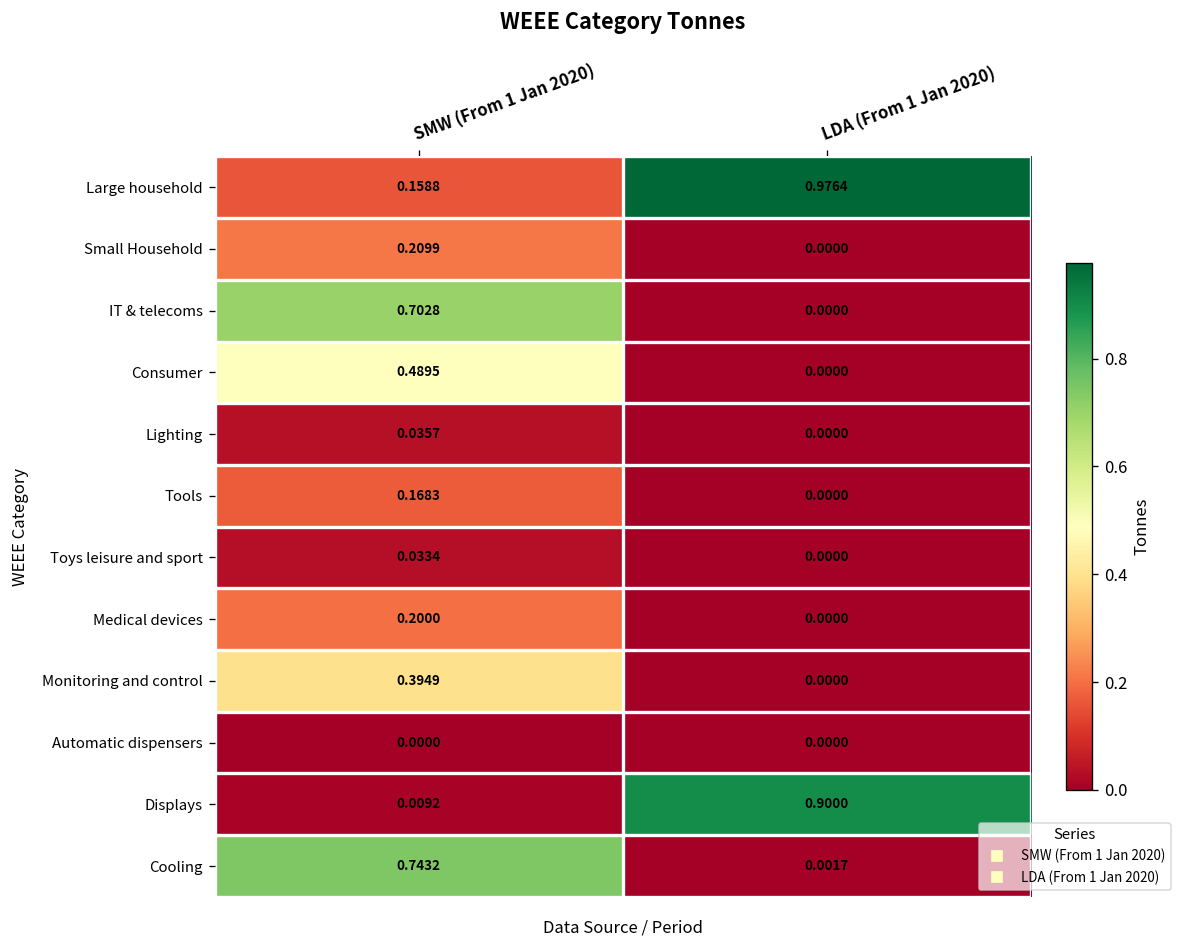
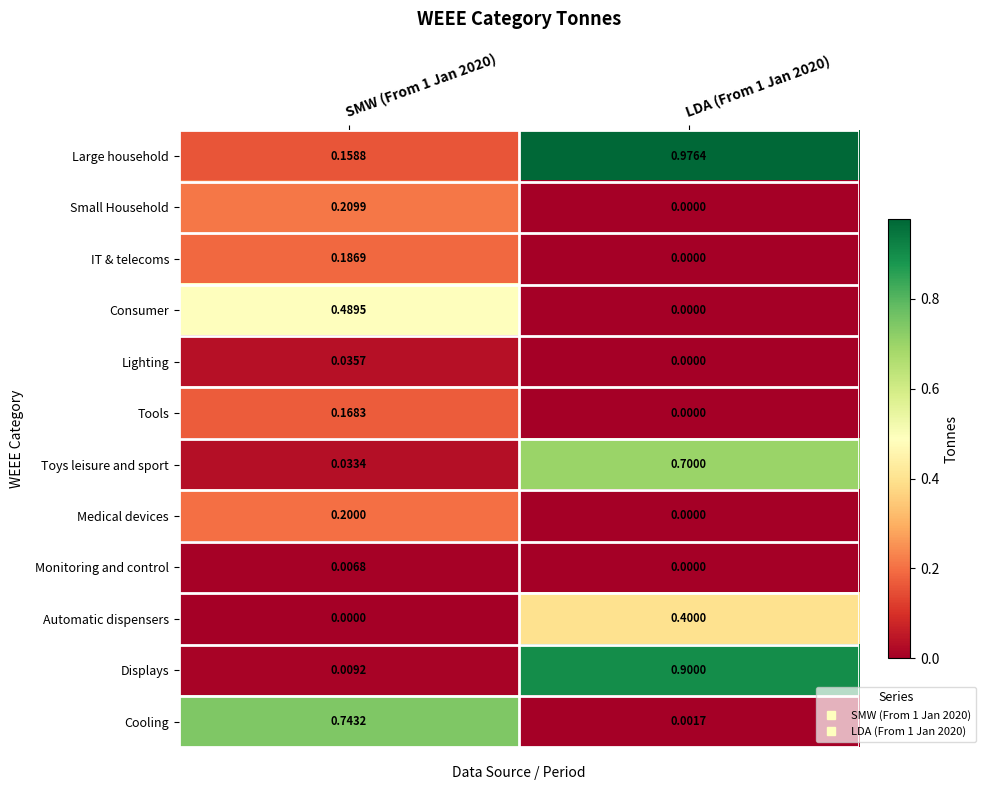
IT & telecoms, SMW (From 1 Jan 2020): 0.7028 -> 0.1869
Toys leisure and sport, LDA (From 1 Jan 2020): 0.0000 -> 0.7000
Monitoring and control, SMW (From 1 Jan 2020): 0.3949 -> 0.0068
Automatic dispensers, LDA (From 1 Jan 2020): 0.0000 -> 0.4000
